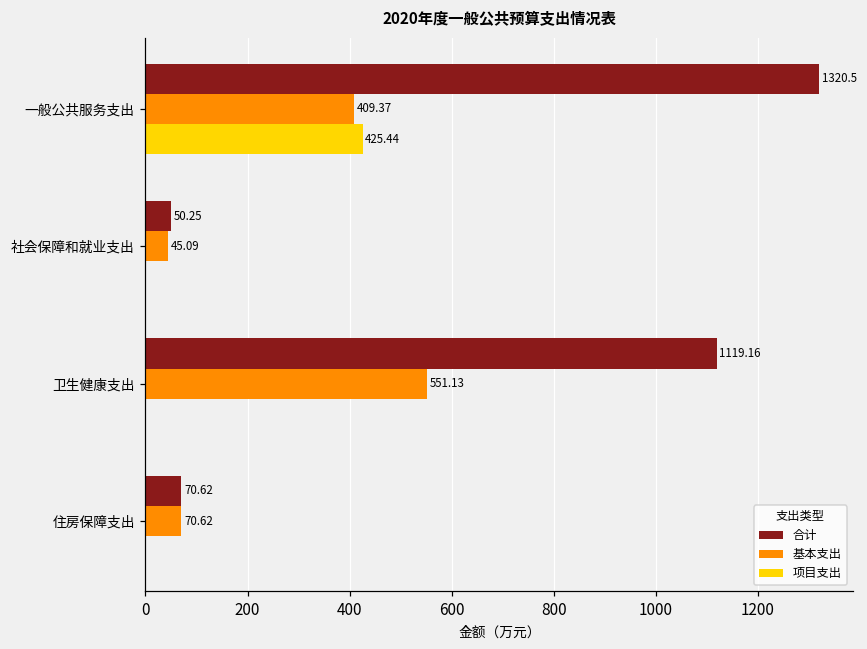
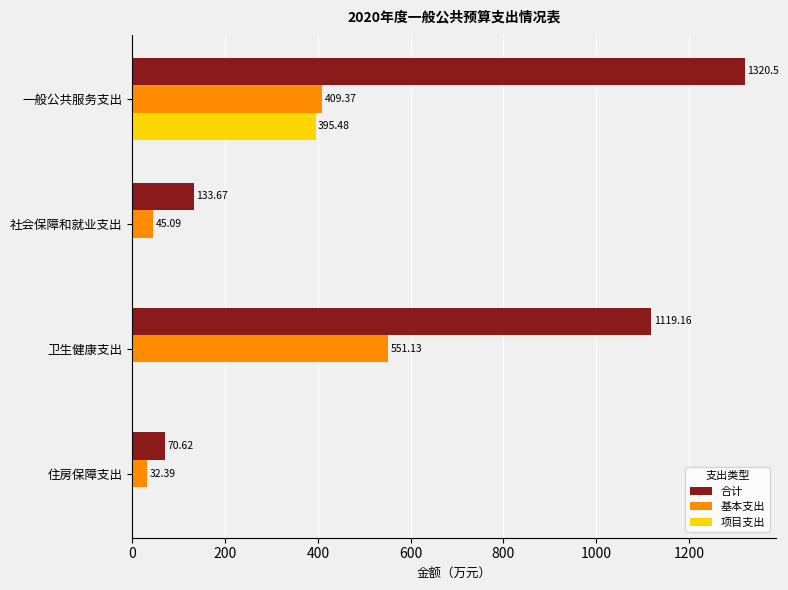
项目支出, 一般公共服务支出: 425.44 -> 395.48
合计, 社会保障和就业支出: 50.25 -> 133.67
基本支出, 住房保障支出: 70.62 -> 32.39
